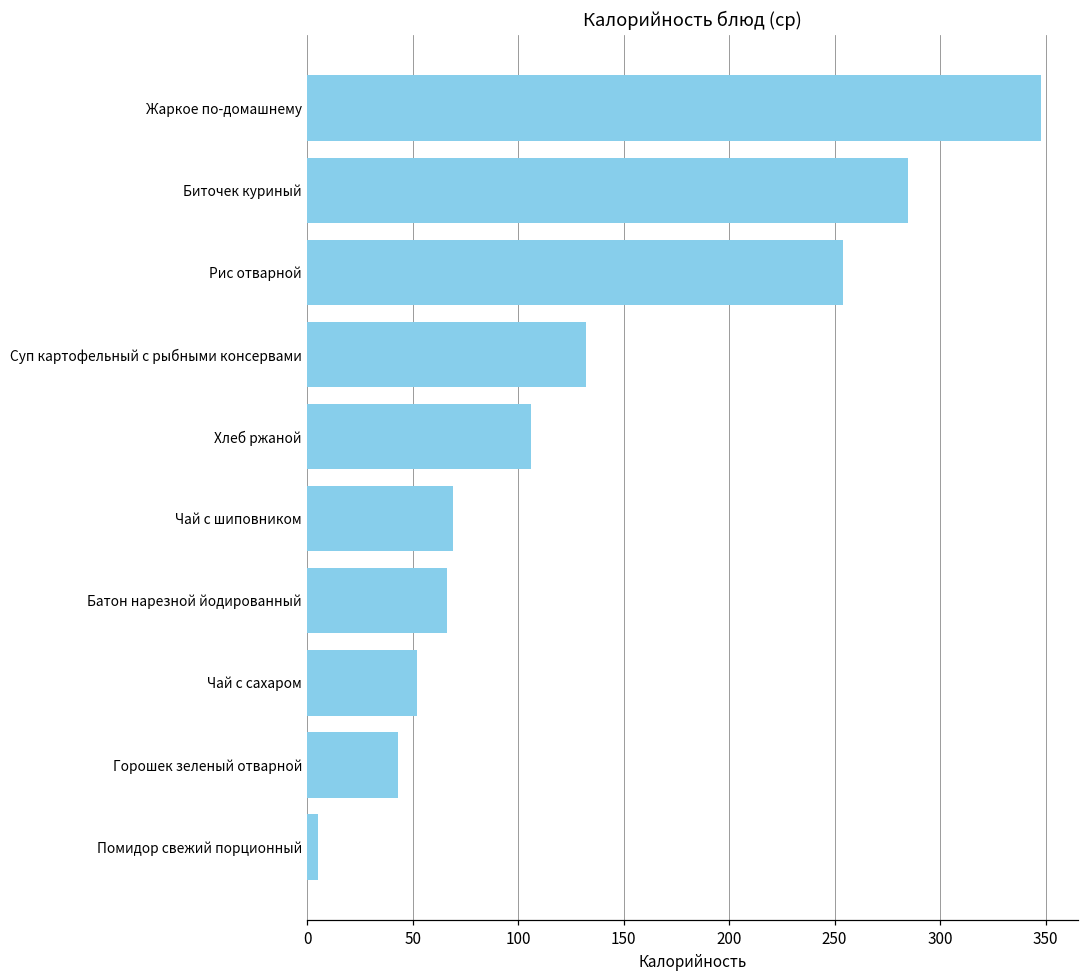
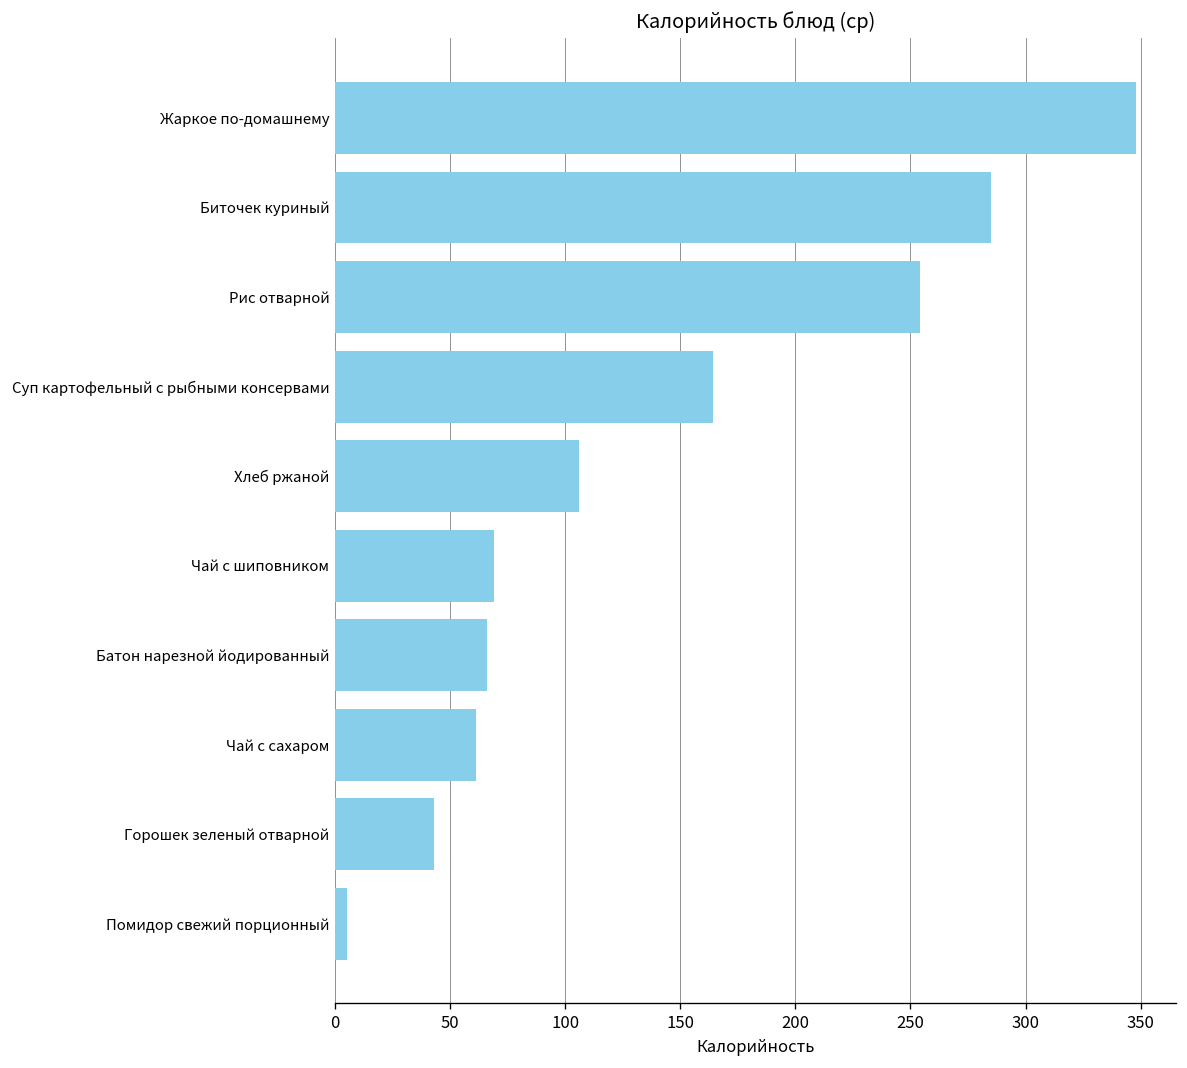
Суп картофельный с рыбными консервами: 132 -> 164
Чай с сахаром: 52 -> 61
